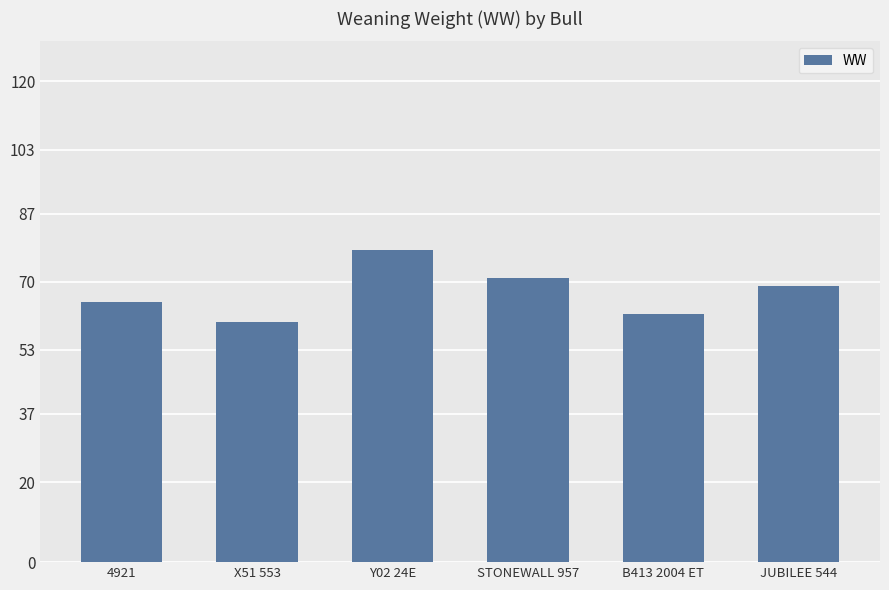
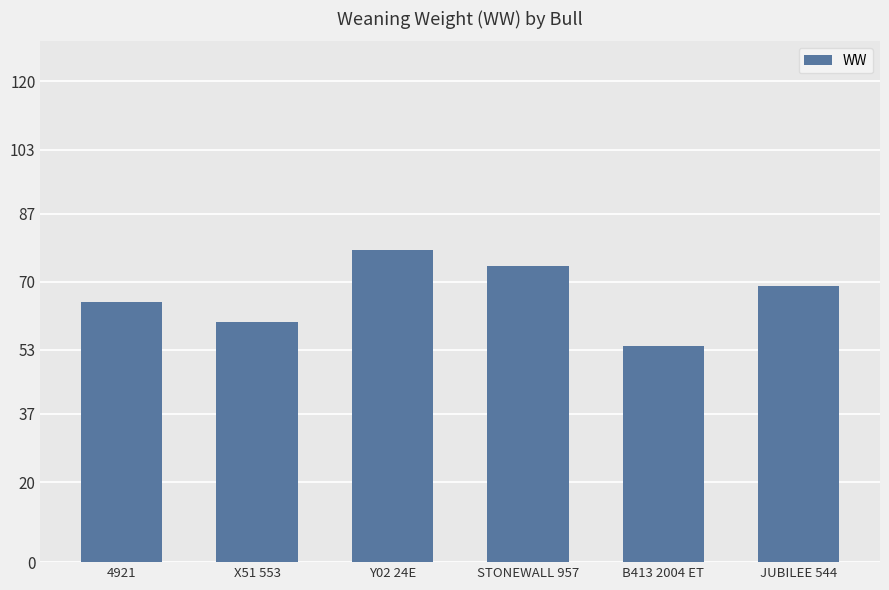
STONEWALL 957: 71 -> 74
B413 2004 ET: 62 -> 54
